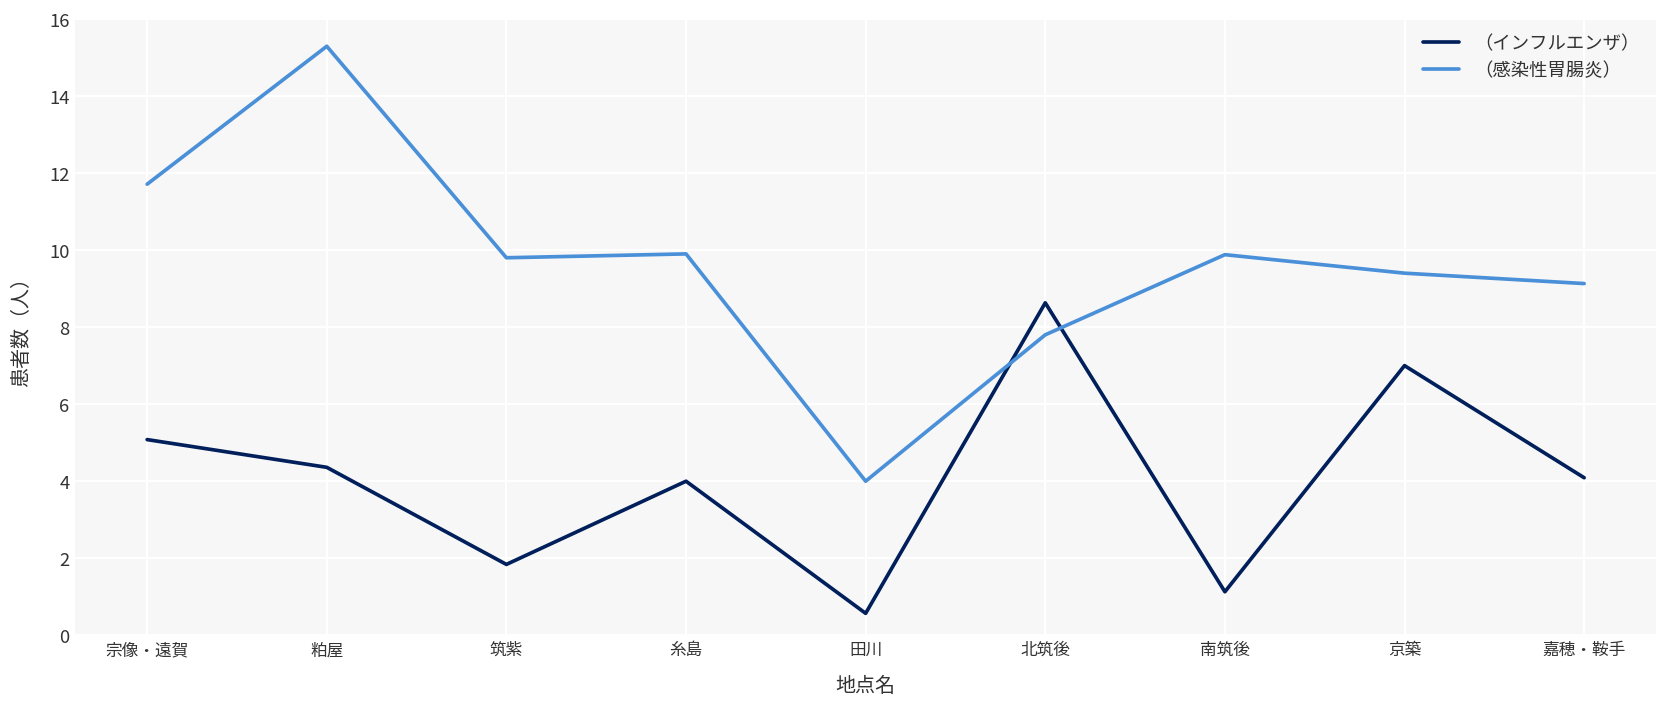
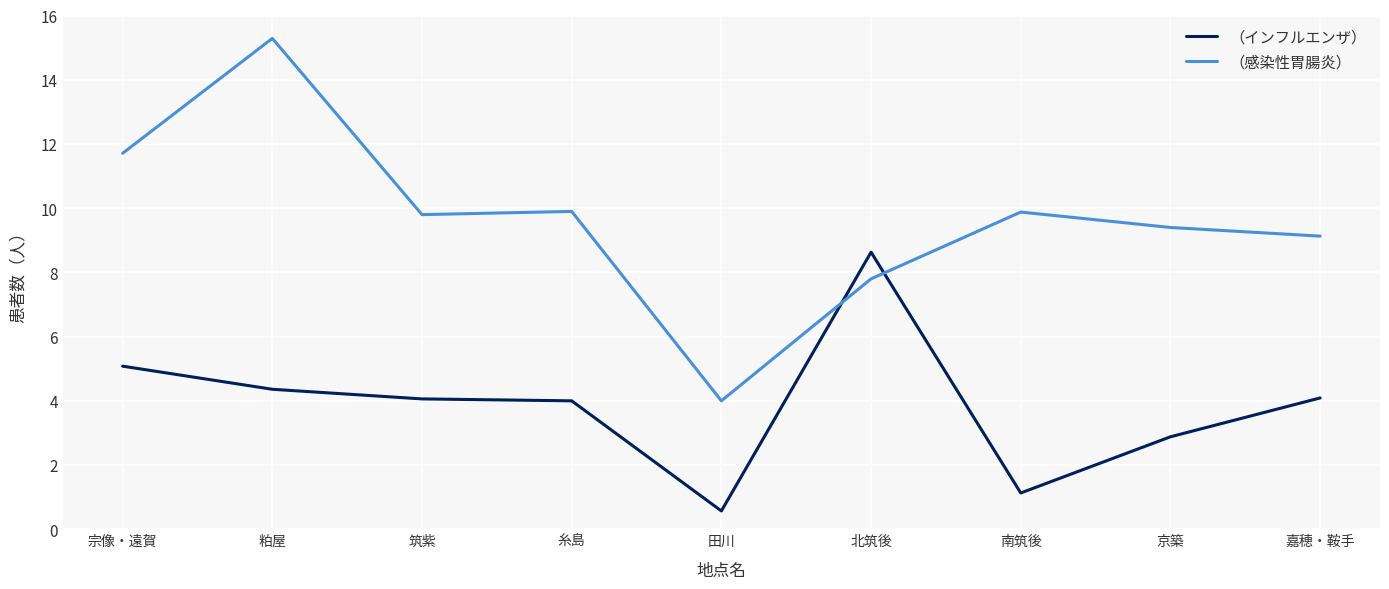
（インフルエンザ）, 筑紫: 1.8 -> 4.1
（インフルエンザ）, 京築: 7.0 -> 2.9
